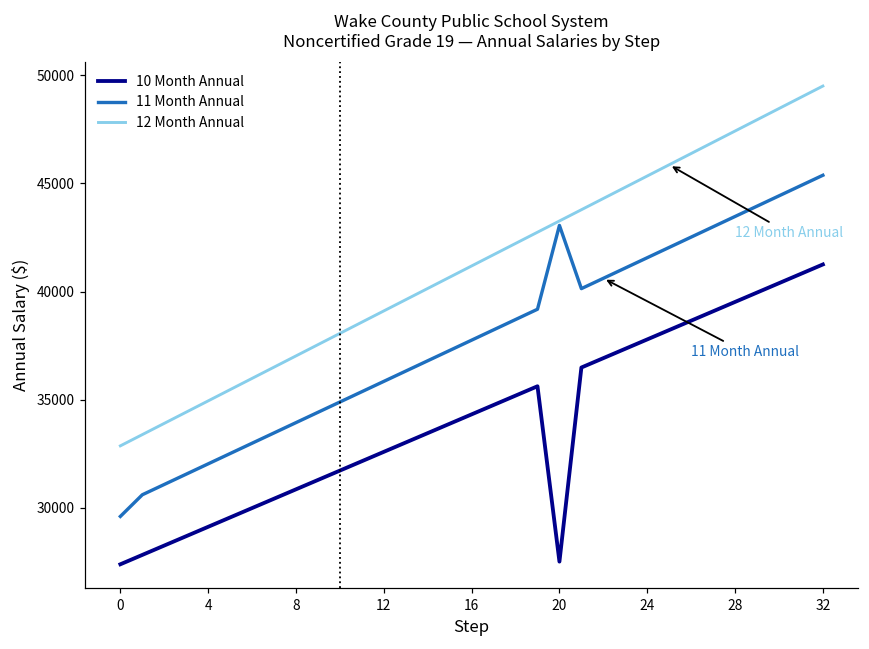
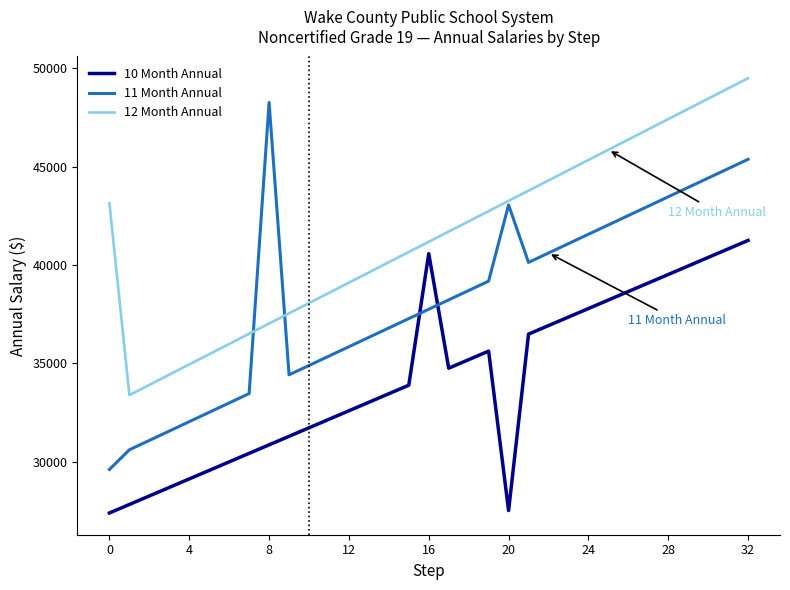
12 Month Annual, 0: 32900 -> 43100
11 Month Annual, 8: 33900 -> 48300
10 Month Annual, 16: 34300 -> 40600
